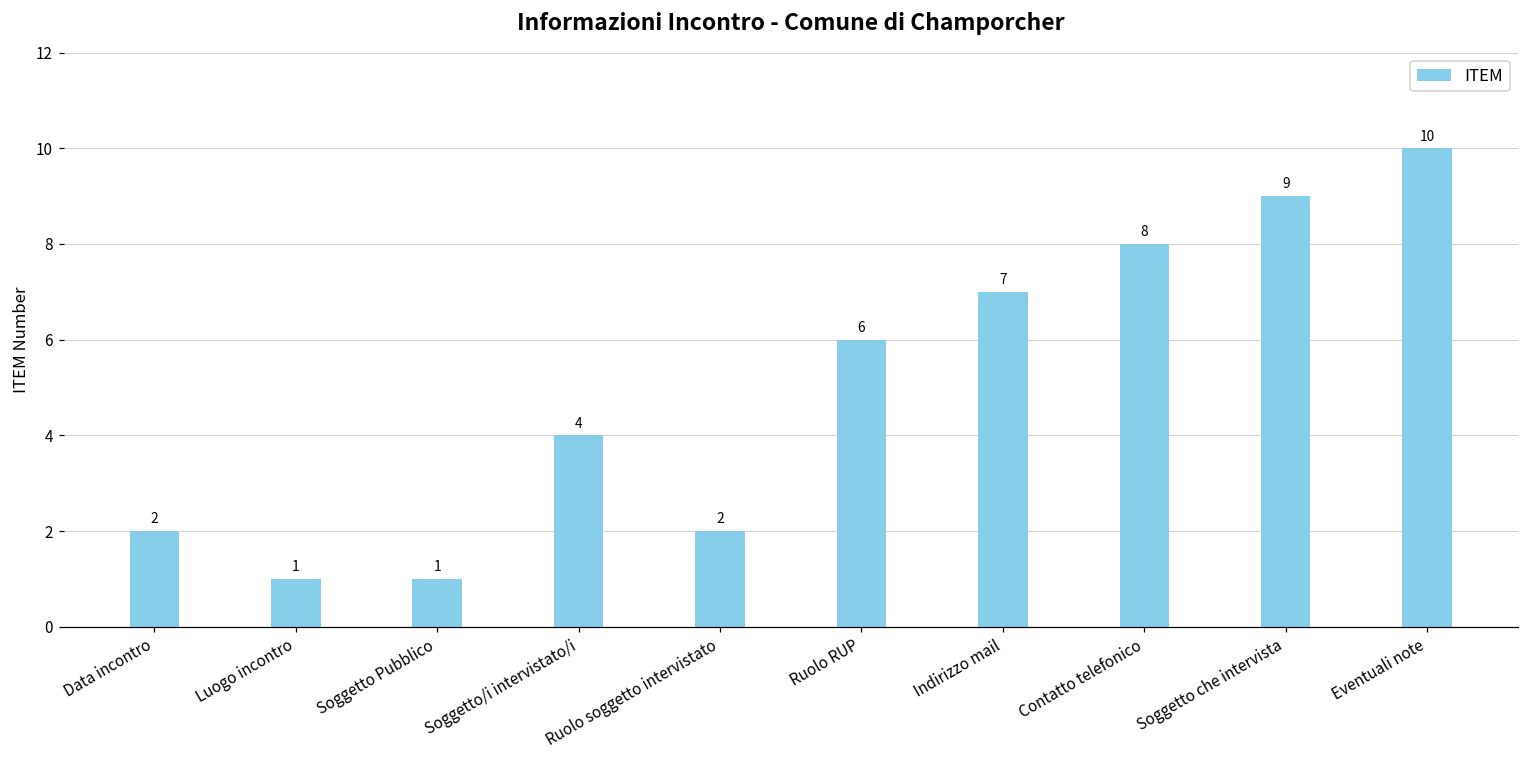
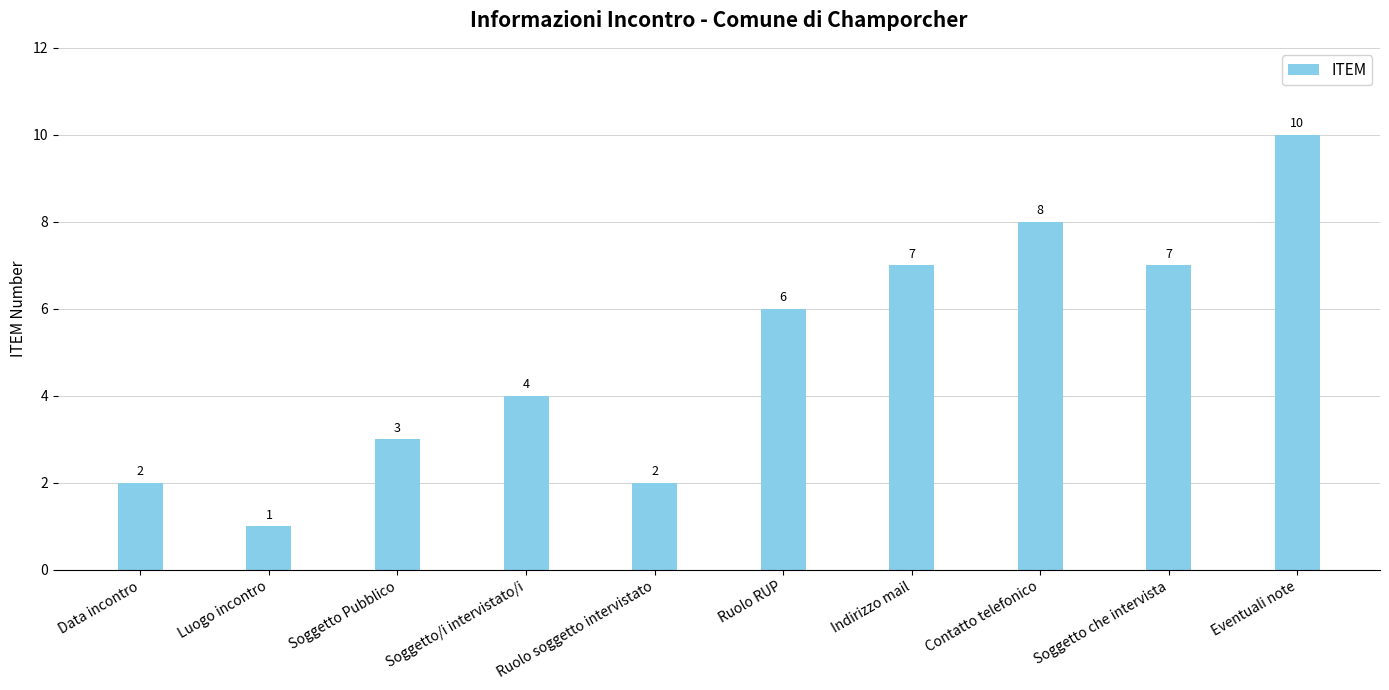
Soggetto Pubblico: 1 -> 3
Soggetto che intervista: 9 -> 7
